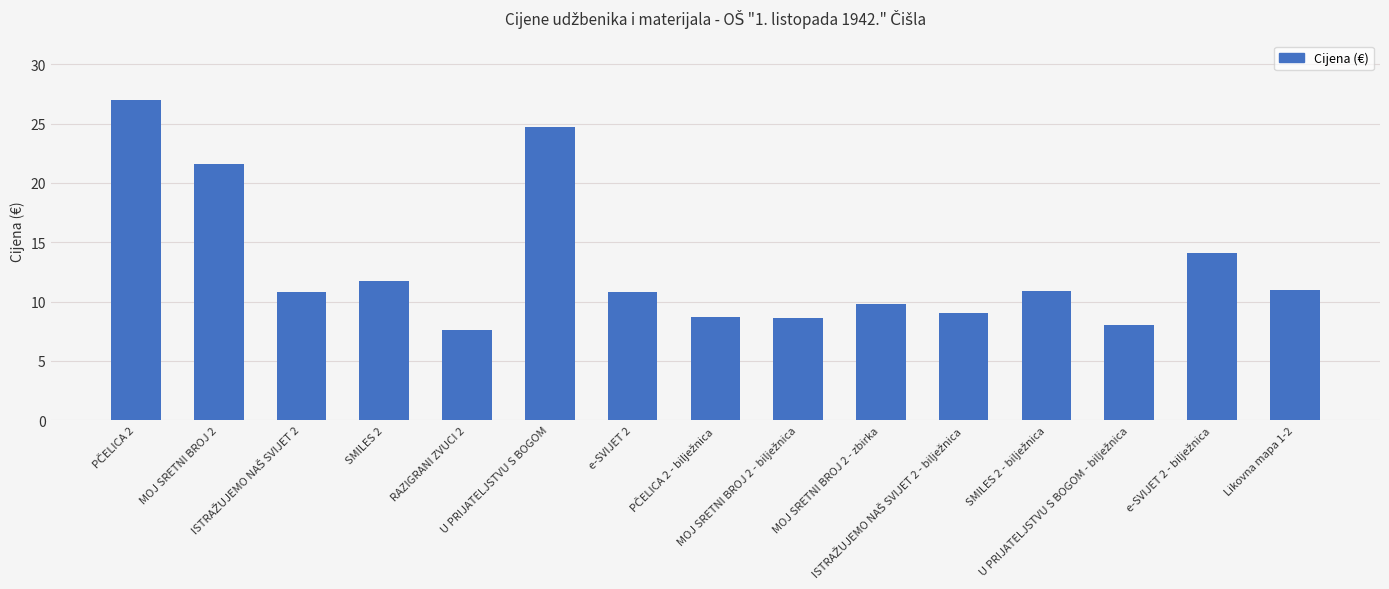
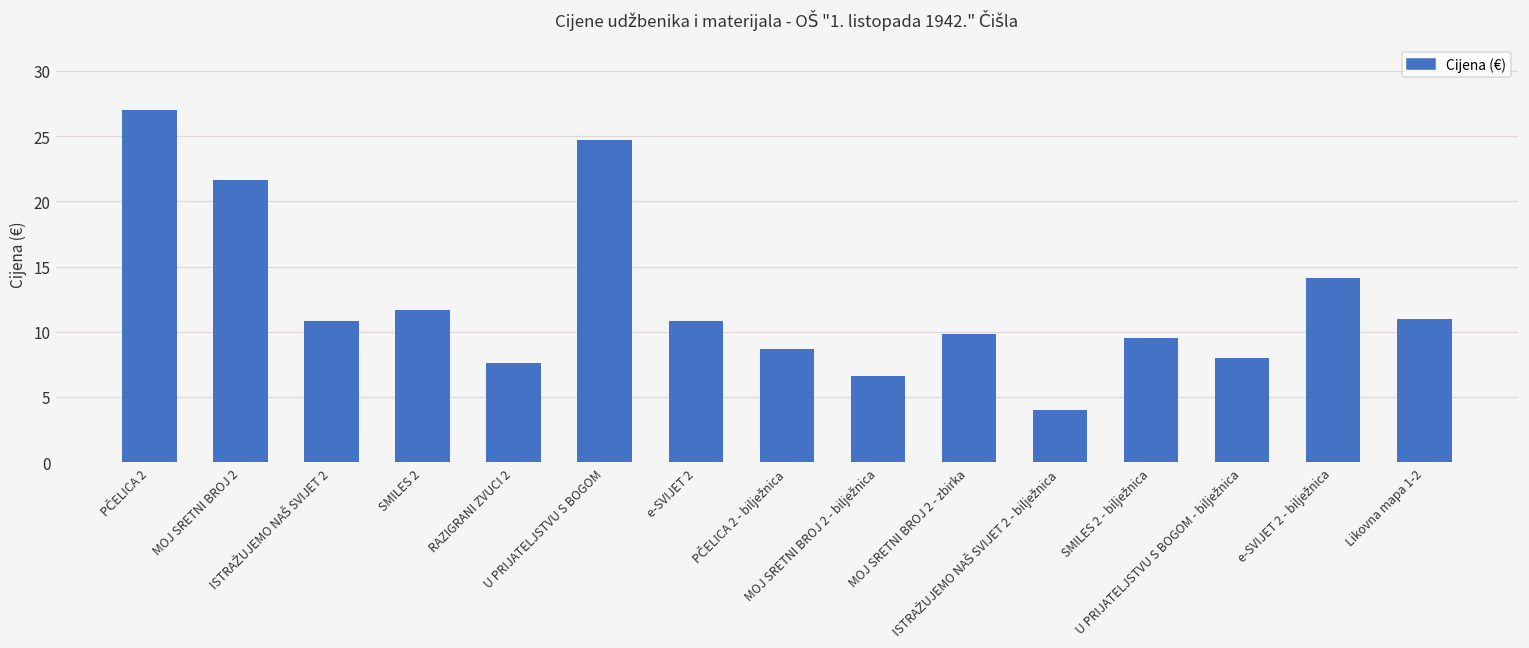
MOJ SRETNI BROJ 2 - bilježnica: 8.6 -> 6.6
ISTRAŽUJEMO NAŠ SVIJET 2 - bilježnica: 9 -> 4
SMILES 2 - bilježnica: 10.9 -> 9.5
